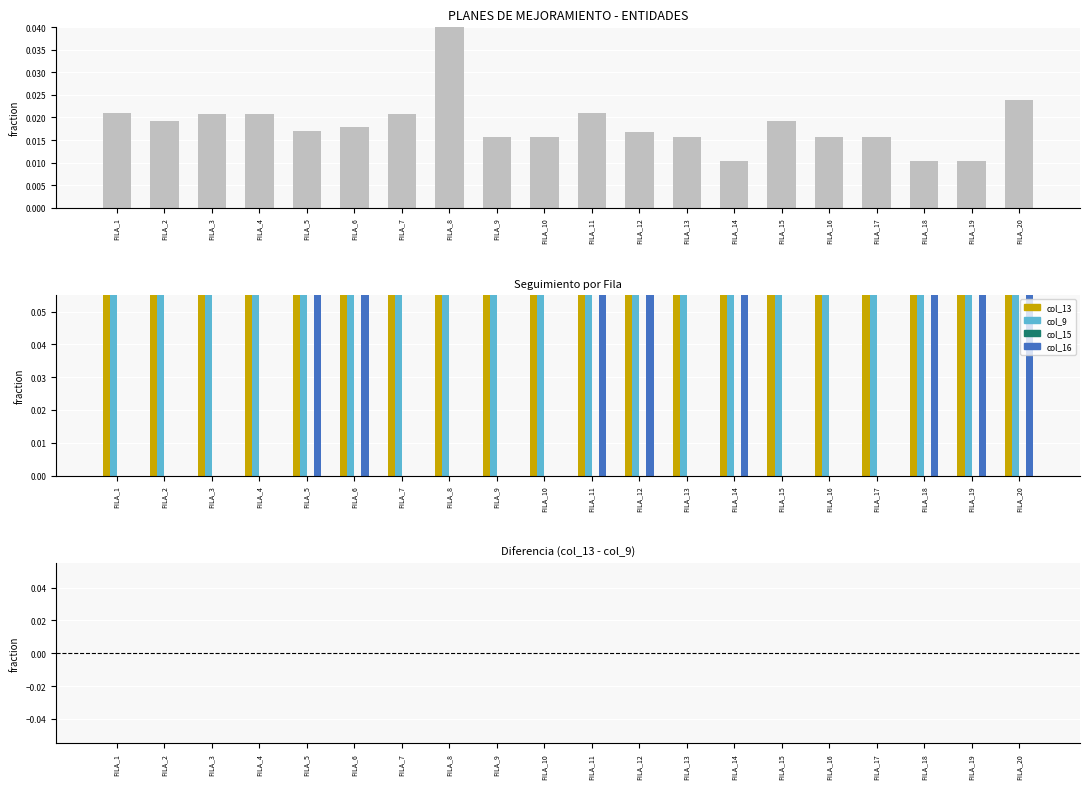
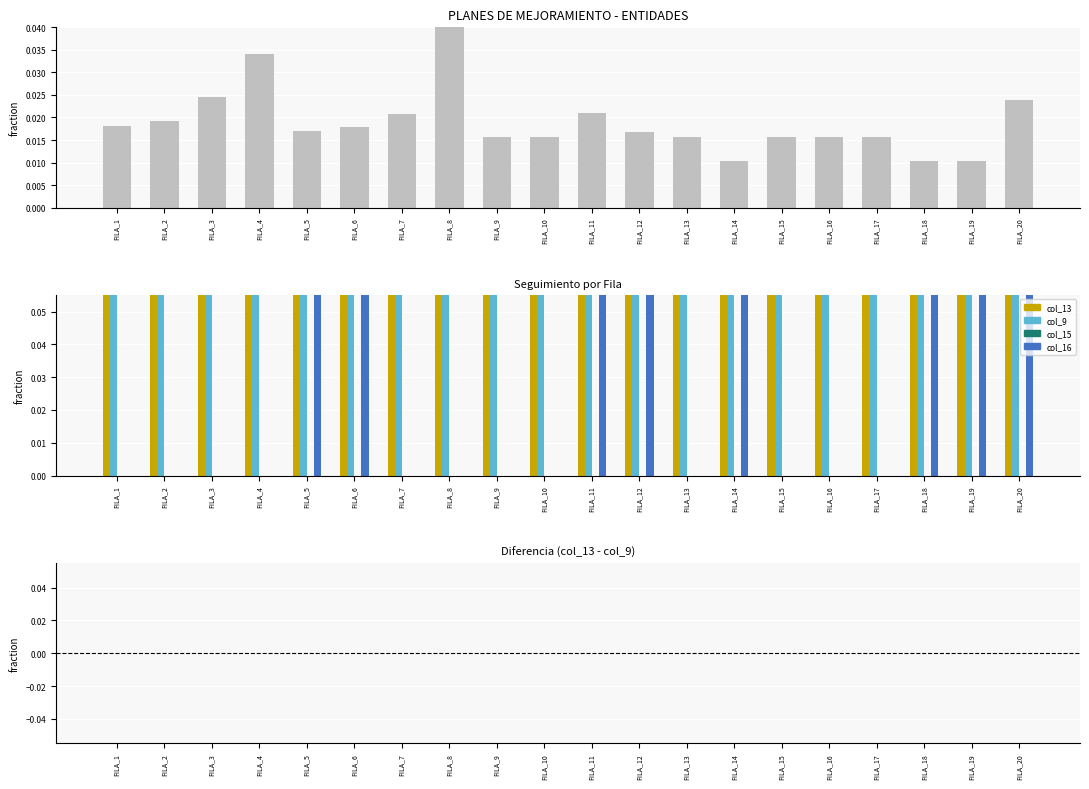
PLANES DE MEJORAMIENTO - ENTIDADES, FILA_1: 0.021 -> 0.018
PLANES DE MEJORAMIENTO - ENTIDADES, FILA_3: 0.021 -> 0.024
PLANES DE MEJORAMIENTO - ENTIDADES, FILA_4: 0.021 -> 0.034
PLANES DE MEJORAMIENTO - ENTIDADES, FILA_15: 0.019 -> 0.016
